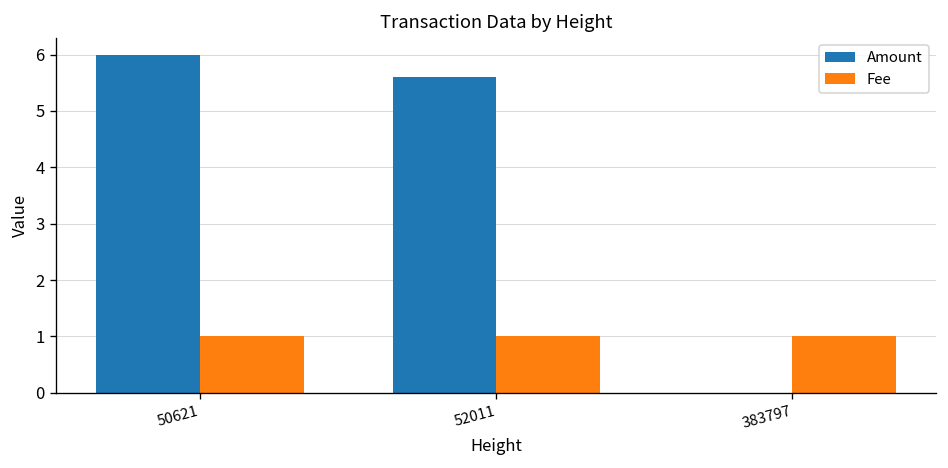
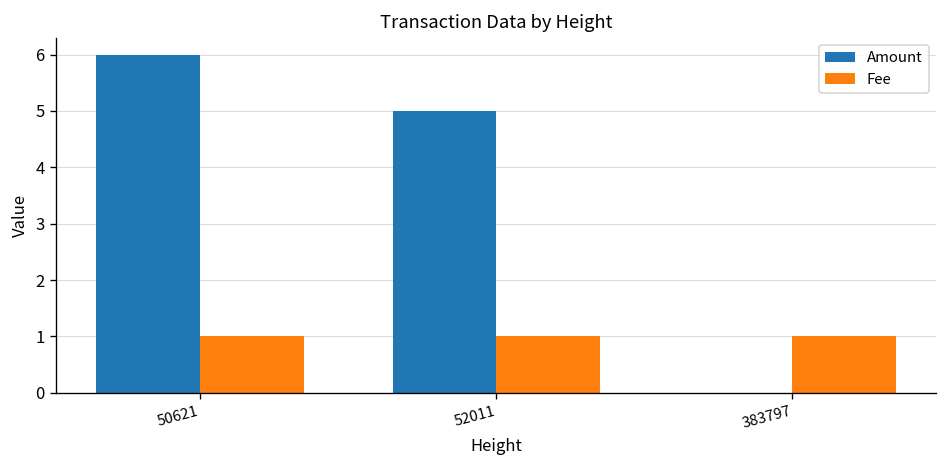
Amount, 52011: 5.6 -> 5.0
